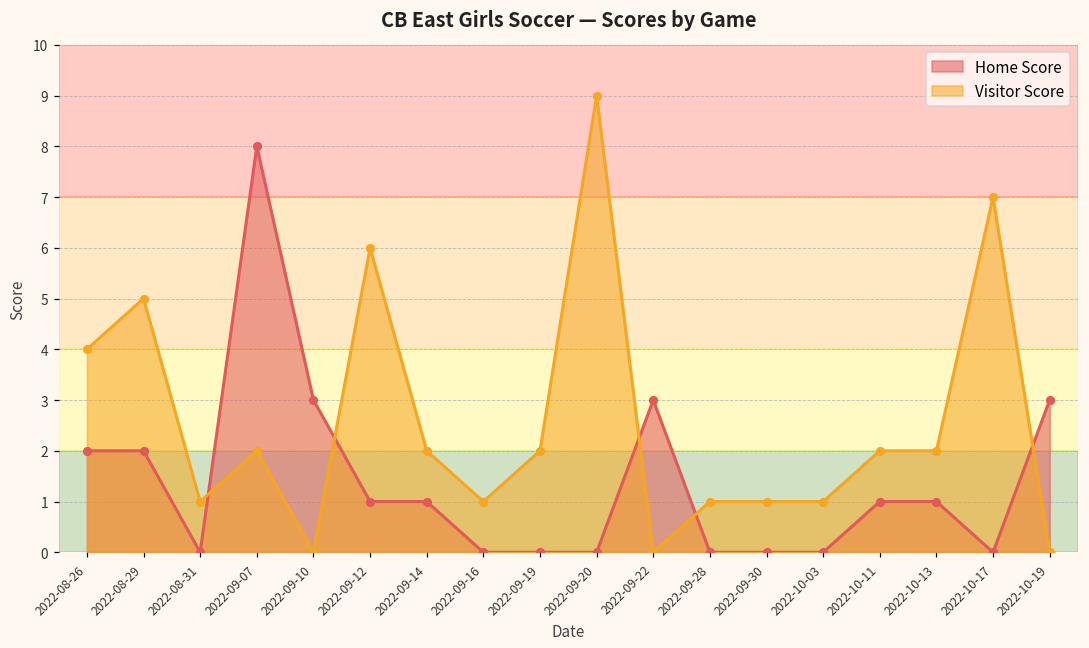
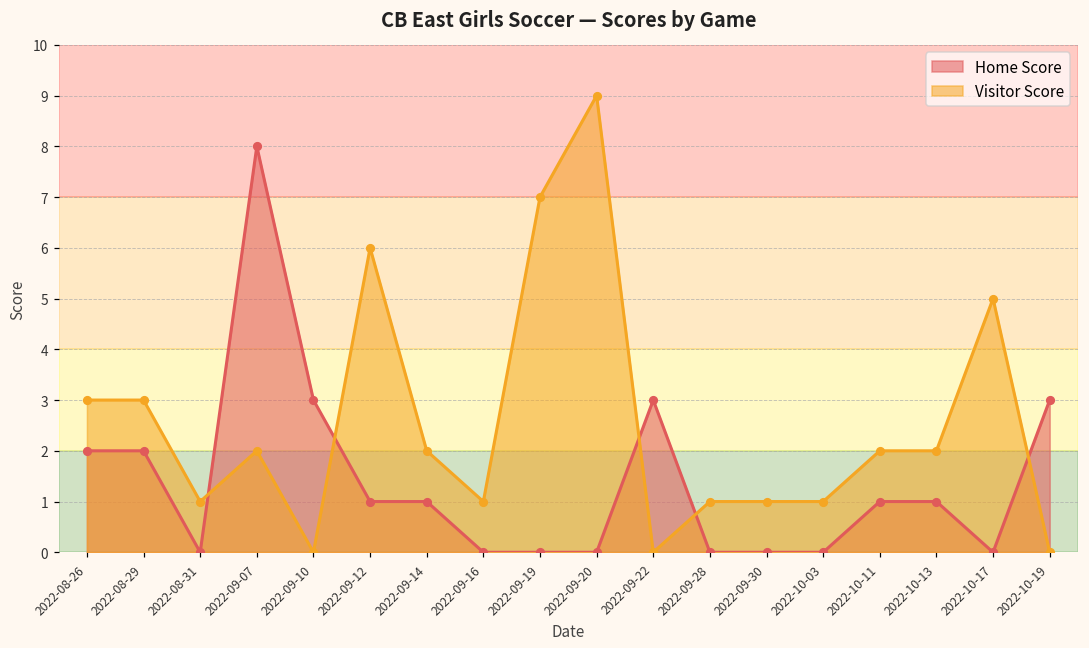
Visitor Score, 2022-08-26: 4 -> 3
Visitor Score, 2022-08-29: 5 -> 3
Visitor Score, 2022-09-19: 2 -> 7
Visitor Score, 2022-10-17: 7 -> 5
